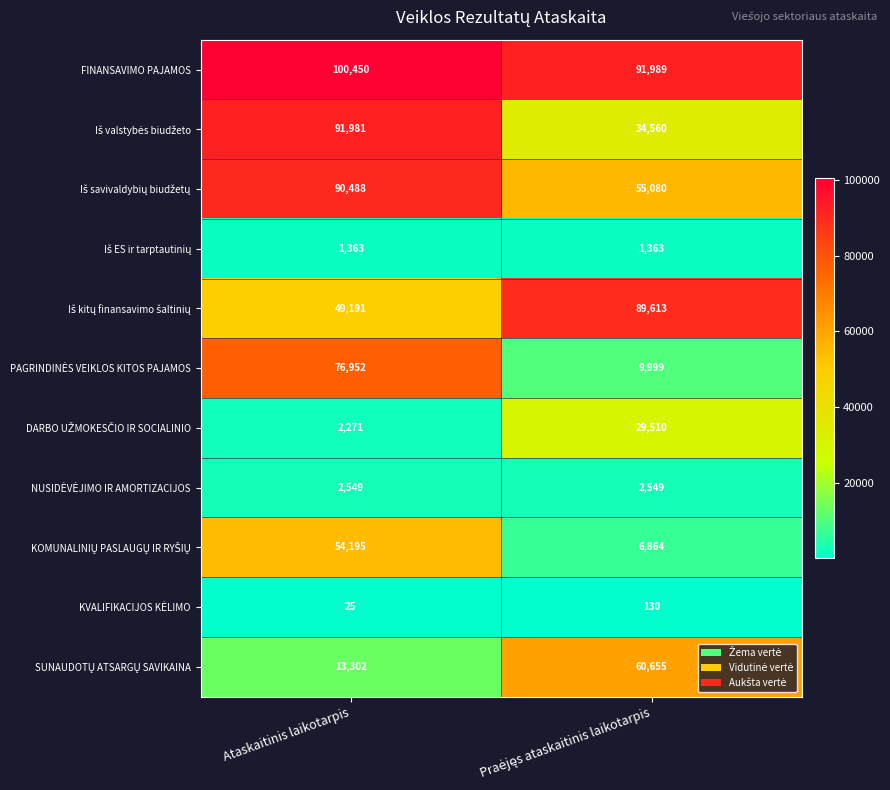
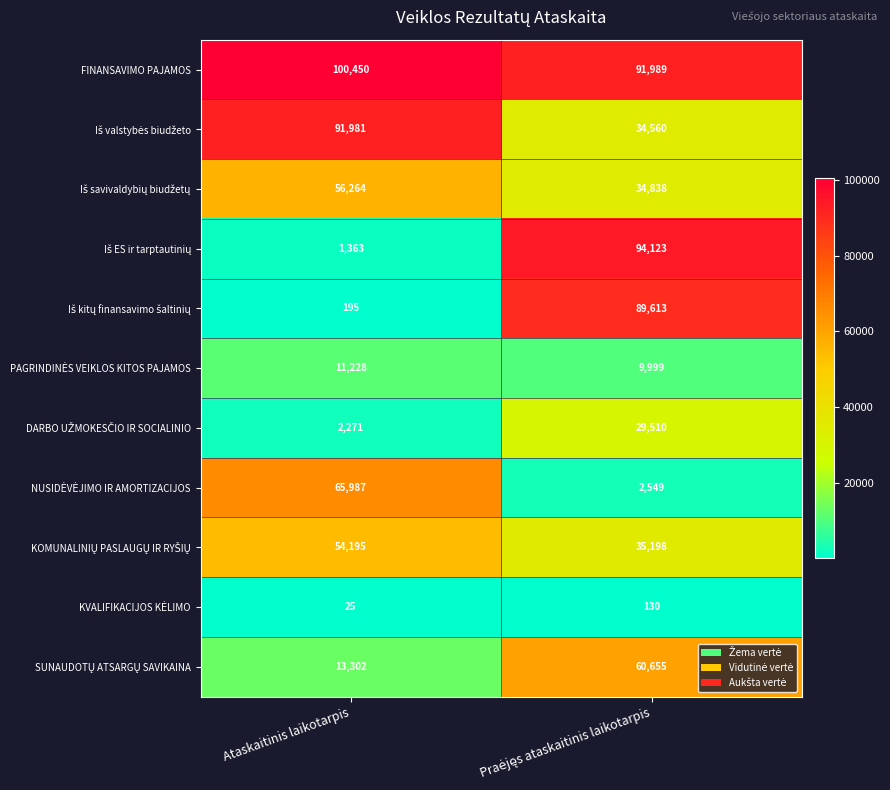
Iš savivaldybių biudžetų, Ataskaitinis laikotarpis: 90,488 -> 56,264
Iš savivaldybių biudžetų, Praėjęs ataskaitinis laikotarpis: 55,080 -> 34,838
Iš ES ir tarptautinių, Praėjęs ataskaitinis laikotarpis: 1,363 -> 94,123
Iš kitų finansavimo šaltinių, Ataskaitinis laikotarpis: 49,191 -> 195
PAGRINDINĖS VEIKLOS KITOS PAJAMOS, Ataskaitinis laikotarpis: 76,952 -> 11,228
NUSIDĖVĖJIMO IR AMORTIZACIJOS, Ataskaitinis laikotarpis: 2,549 -> 65,987
KOMUNALINIŲ PASLAUGŲ IR RYŠIŲ, Praėjęs ataskaitinis laikotarpis: 6,864 -> 35,198
